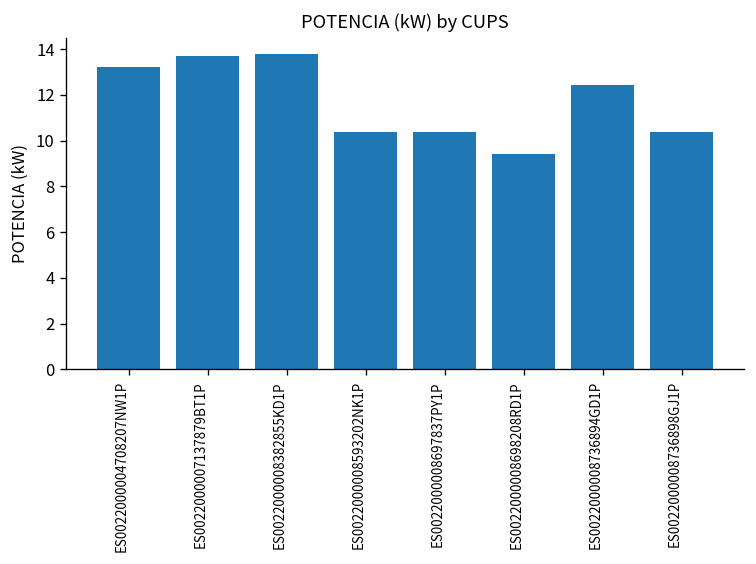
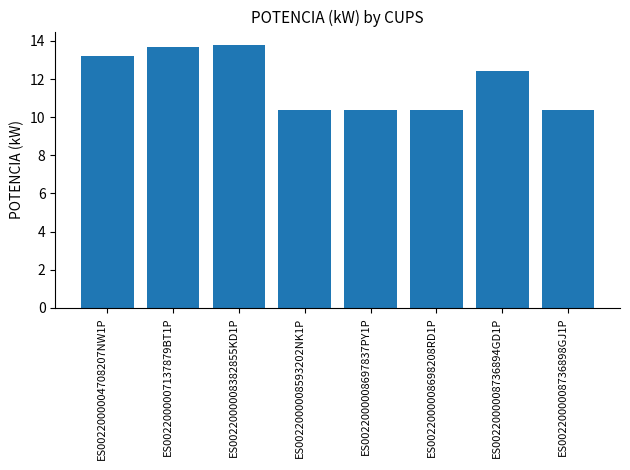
ES0022000008698208RD1P: 9.4 -> 10.4
